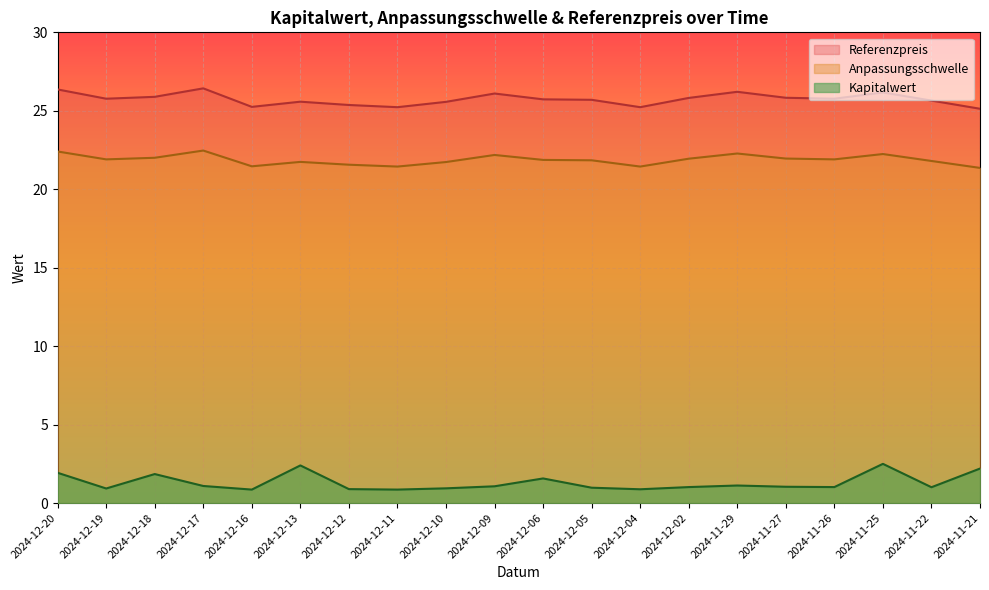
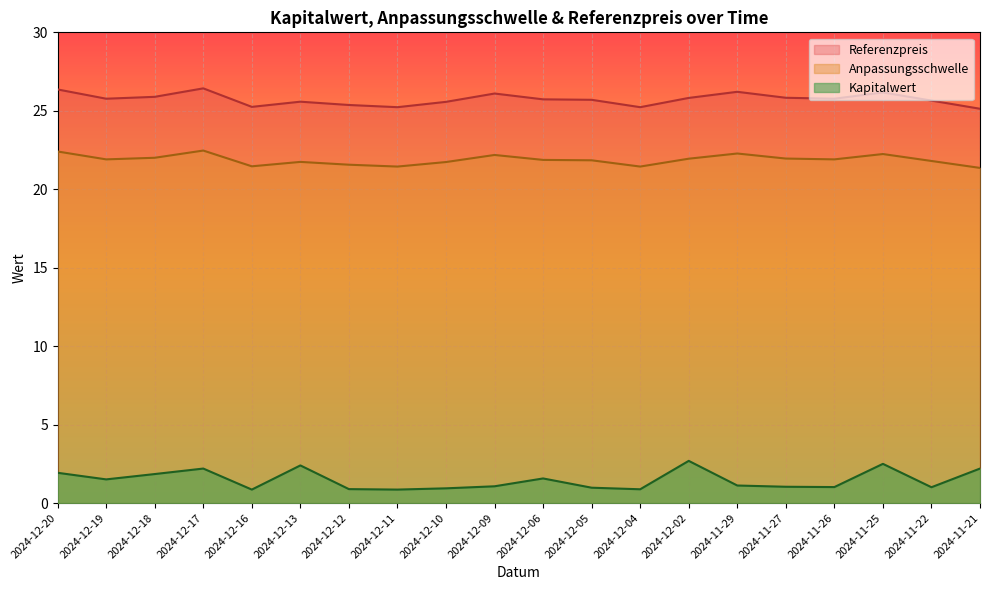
Kapitalwert, 2024-12-19: 0.9 -> 1.5
Kapitalwert, 2024-12-17: 1.1 -> 2.2
Kapitalwert, 2024-12-02: 1.0 -> 2.7
